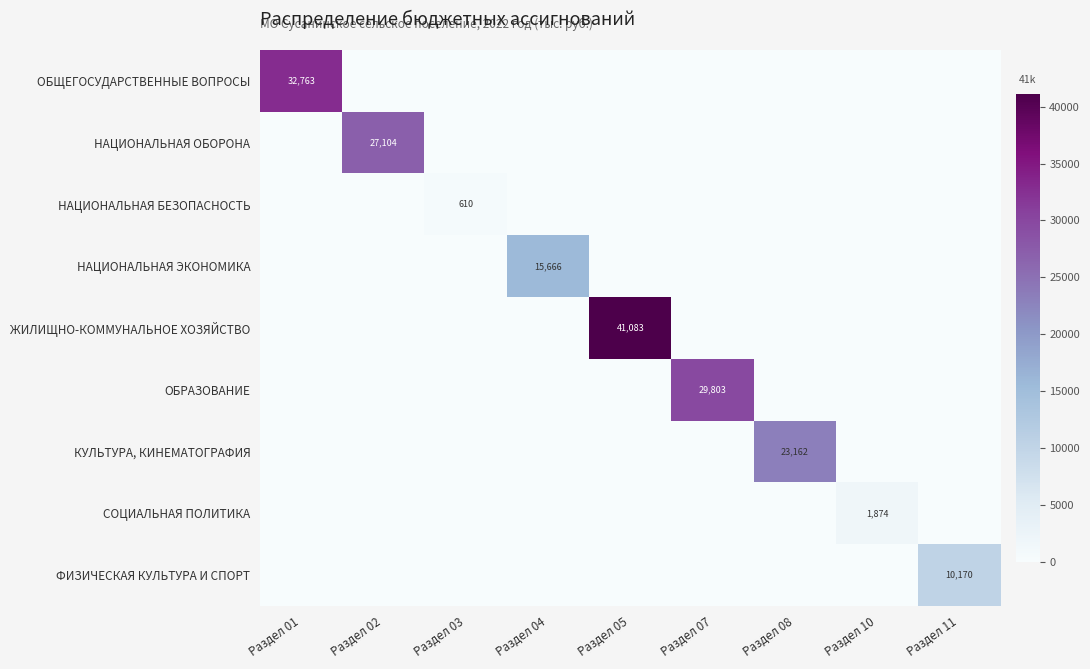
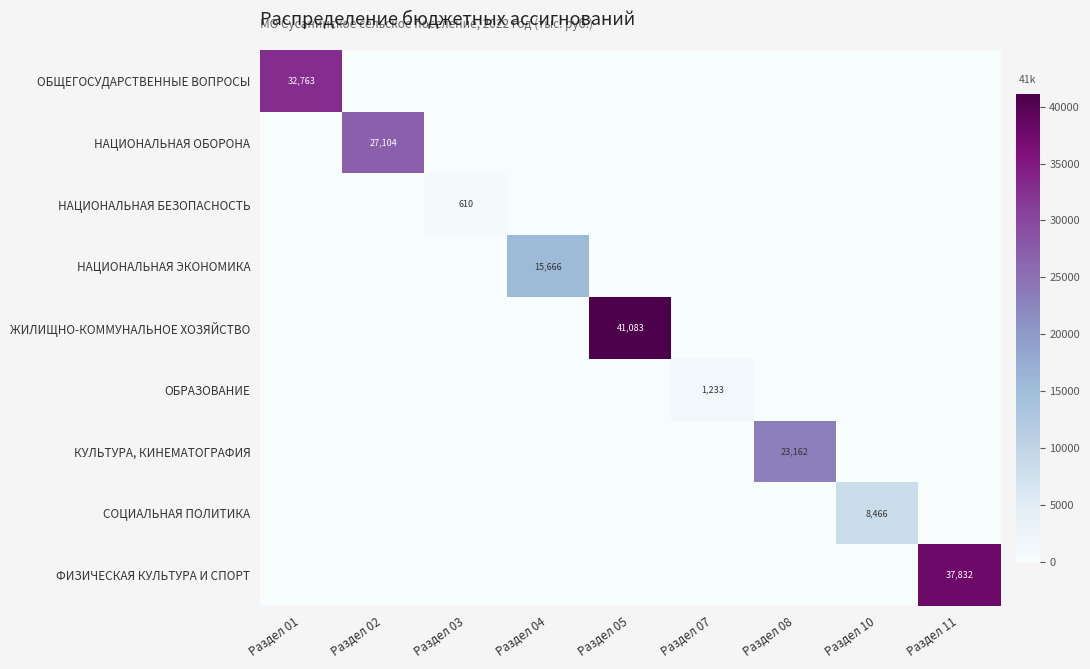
ОБРАЗОВАНИЕ, Раздел 07: 29,803 -> 1,233
СОЦИАЛЬНАЯ ПОЛИТИКА, Раздел 10: 1,874 -> 8,466
ФИЗИЧЕСКАЯ КУЛЬТУРА И СПОРТ, Раздел 11: 10,170 -> 37,832
